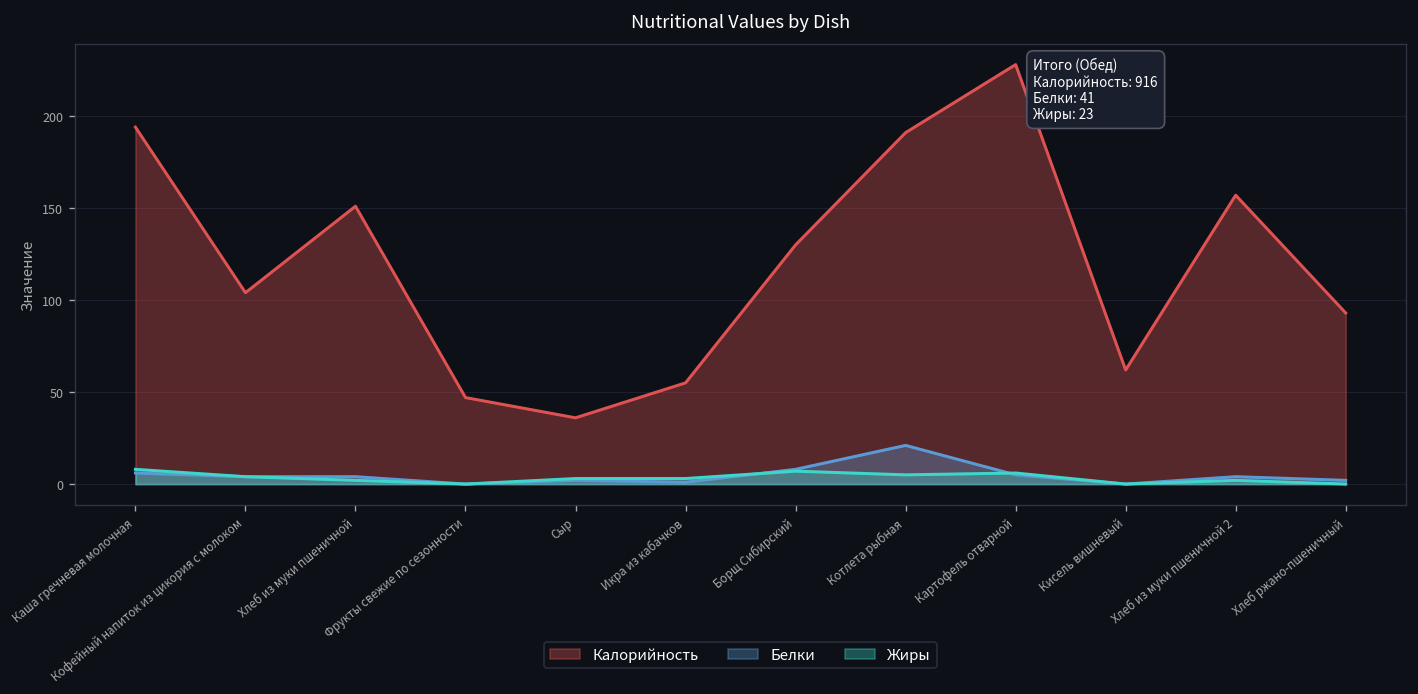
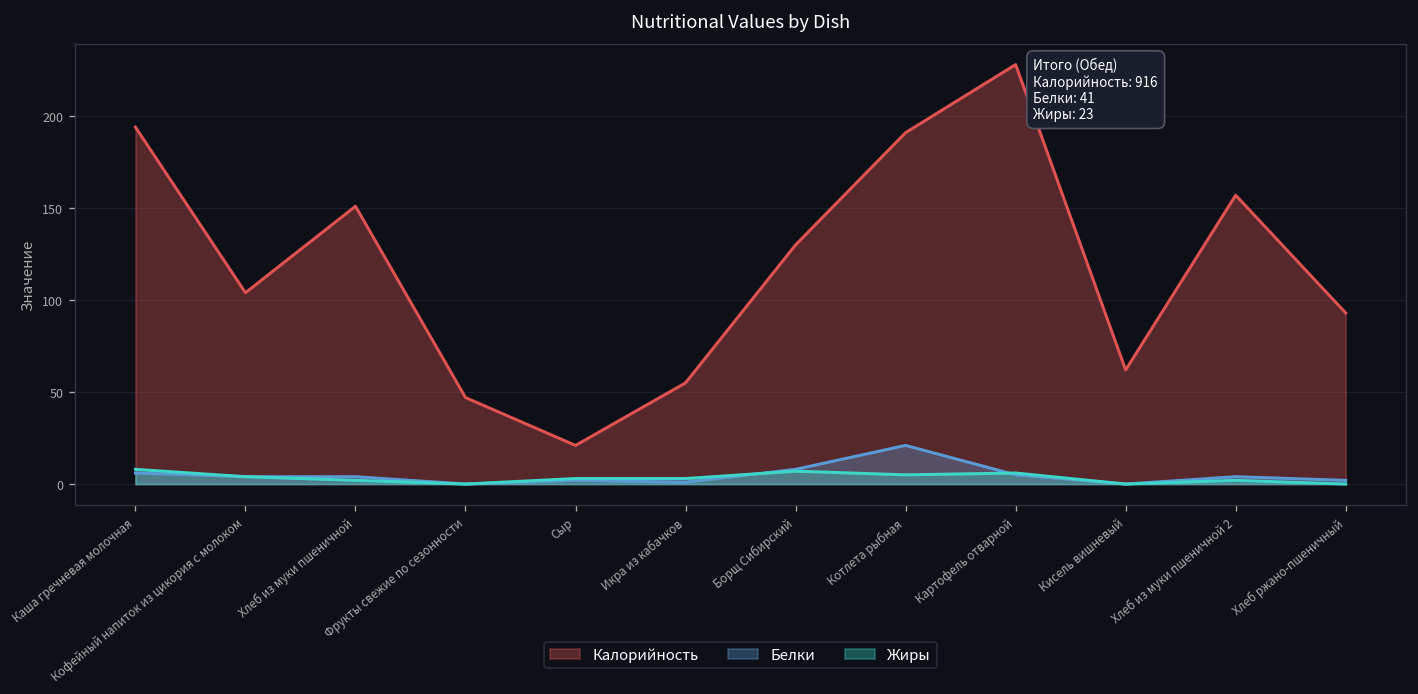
Калорийность, Сыр: 36 -> 21
